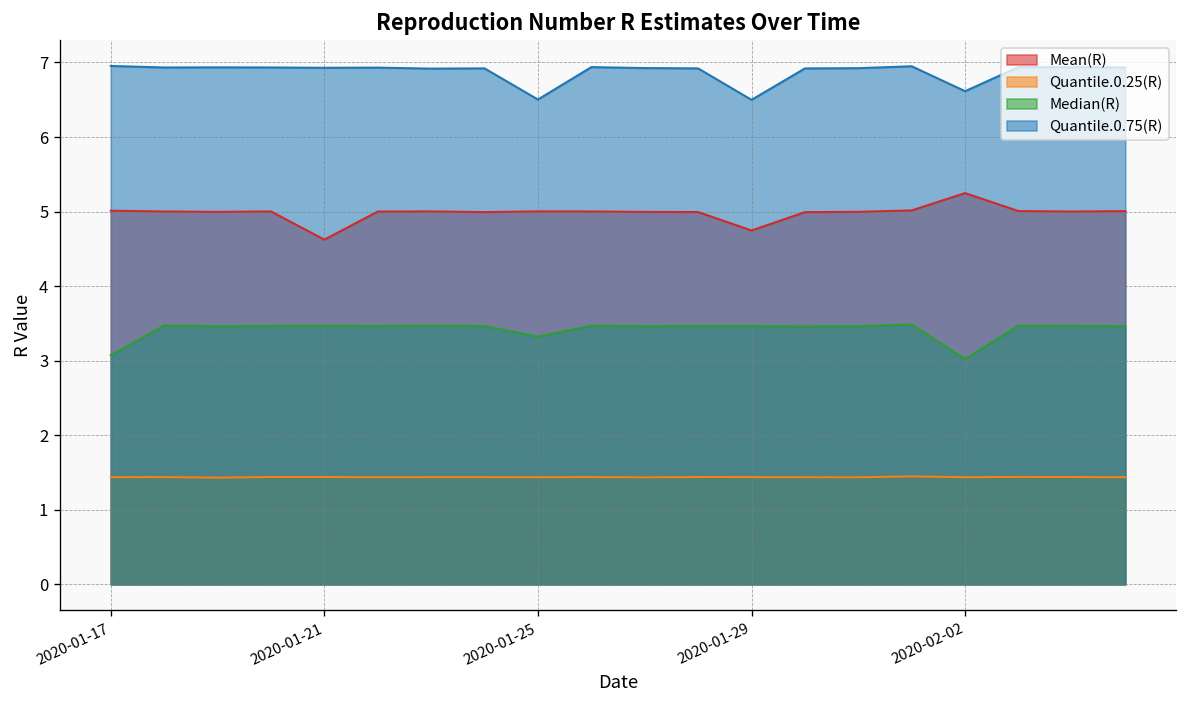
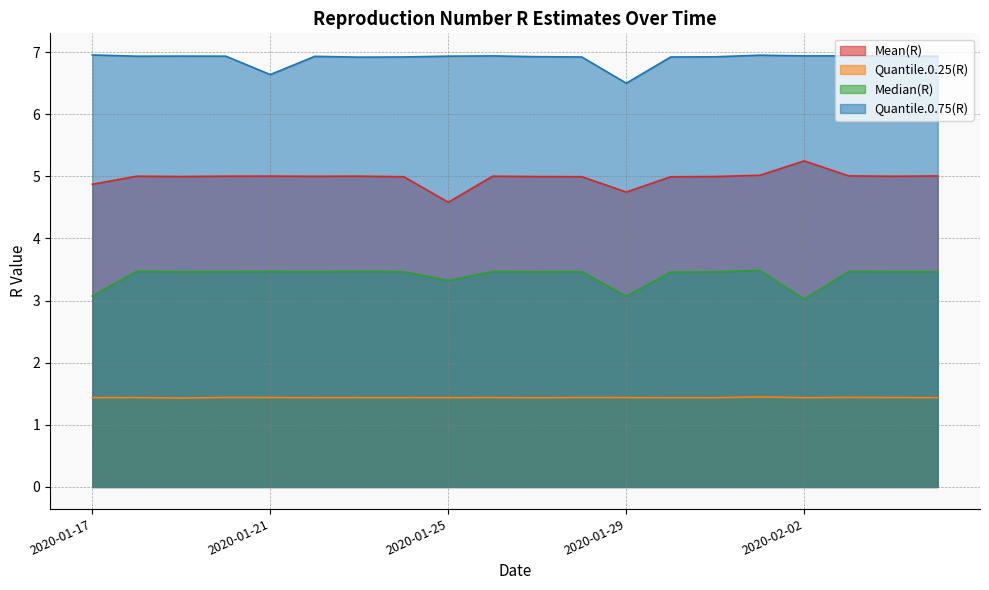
Mean(R), 2020-01-17: 5.0 -> 4.9
Mean(R), 2020-01-21: 4.6 -> 5.0
Quantile.0.75(R), 2020-01-21: 6.9 -> 6.6
Mean(R), 2020-01-25: 5.0 -> 4.6
Quantile.0.75(R), 2020-01-25: 6.5 -> 6.9
Median(R), 2020-01-29: 3.5 -> 3.1
Quantile.0.75(R), 2020-02-02: 6.6 -> 6.9
